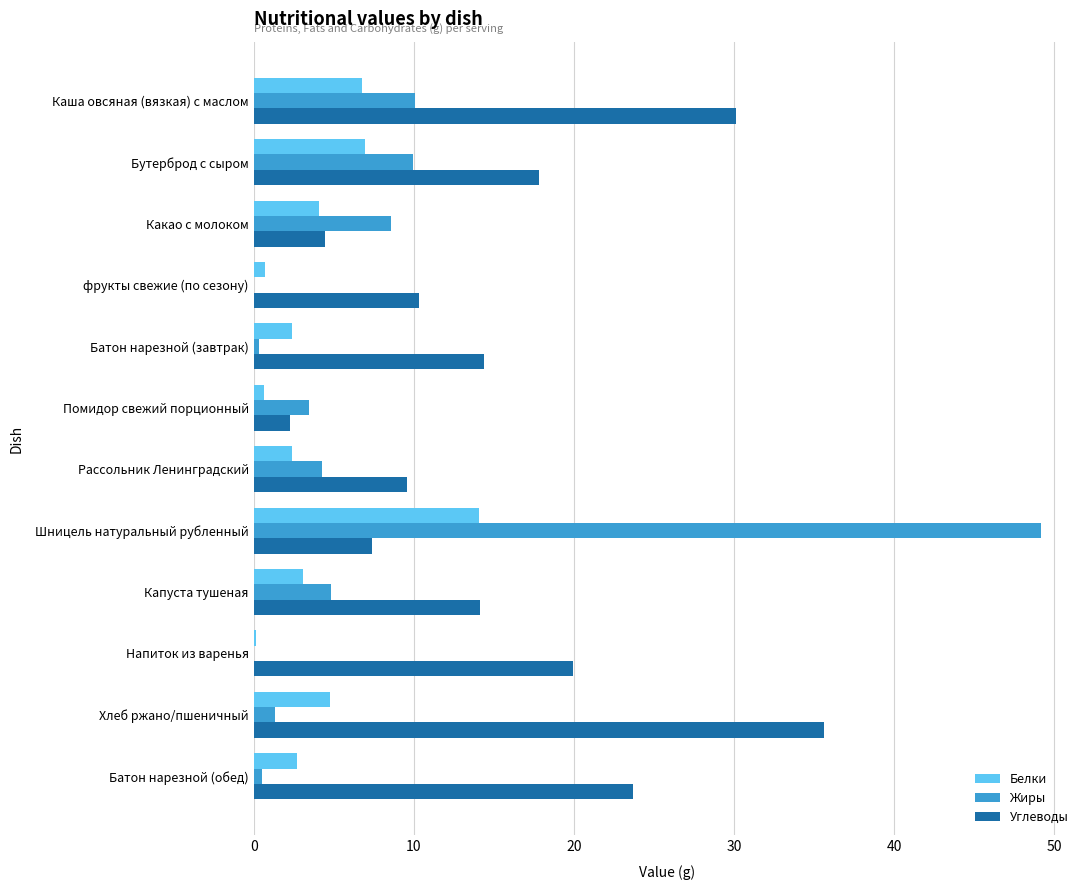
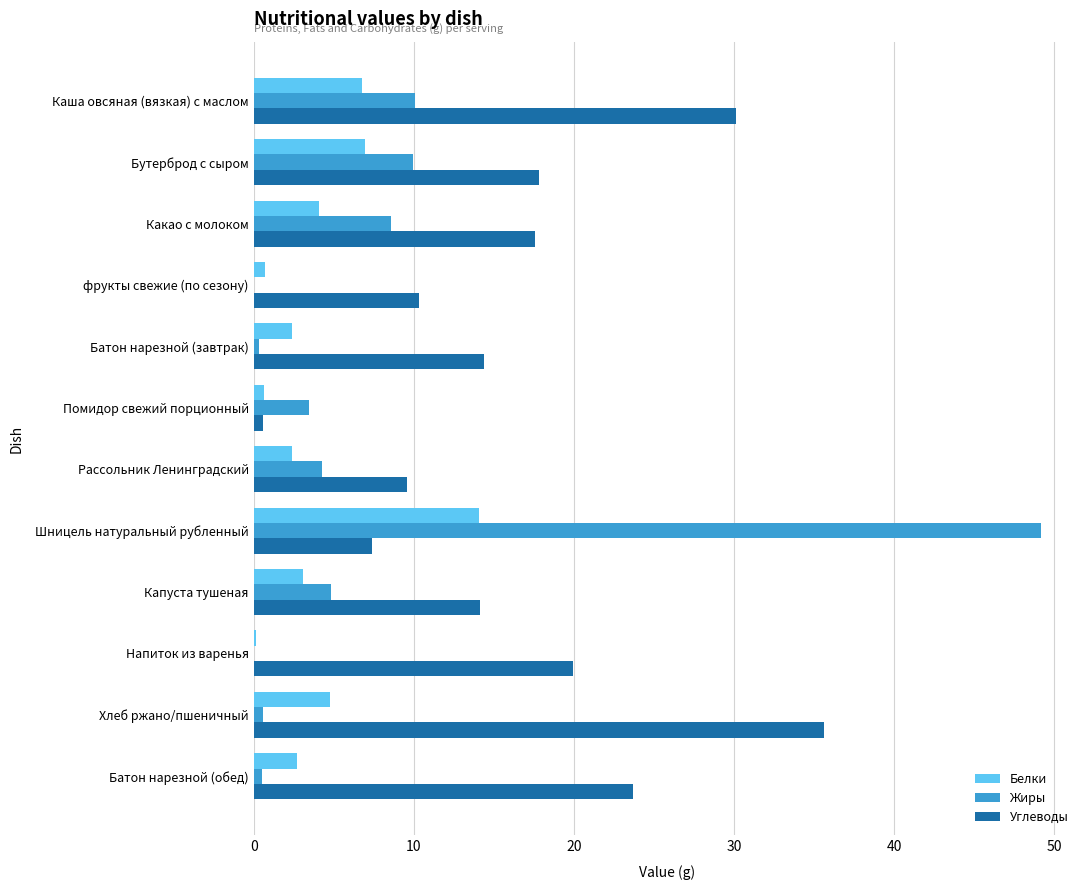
Углеводы, Какао с молоком: 4.4 -> 17.6
Углеводы, Помидор свежий порционный: 2.3 -> 0.6
Жиры, Хлеб ржано/пшеничный: 1.3 -> 0.6
